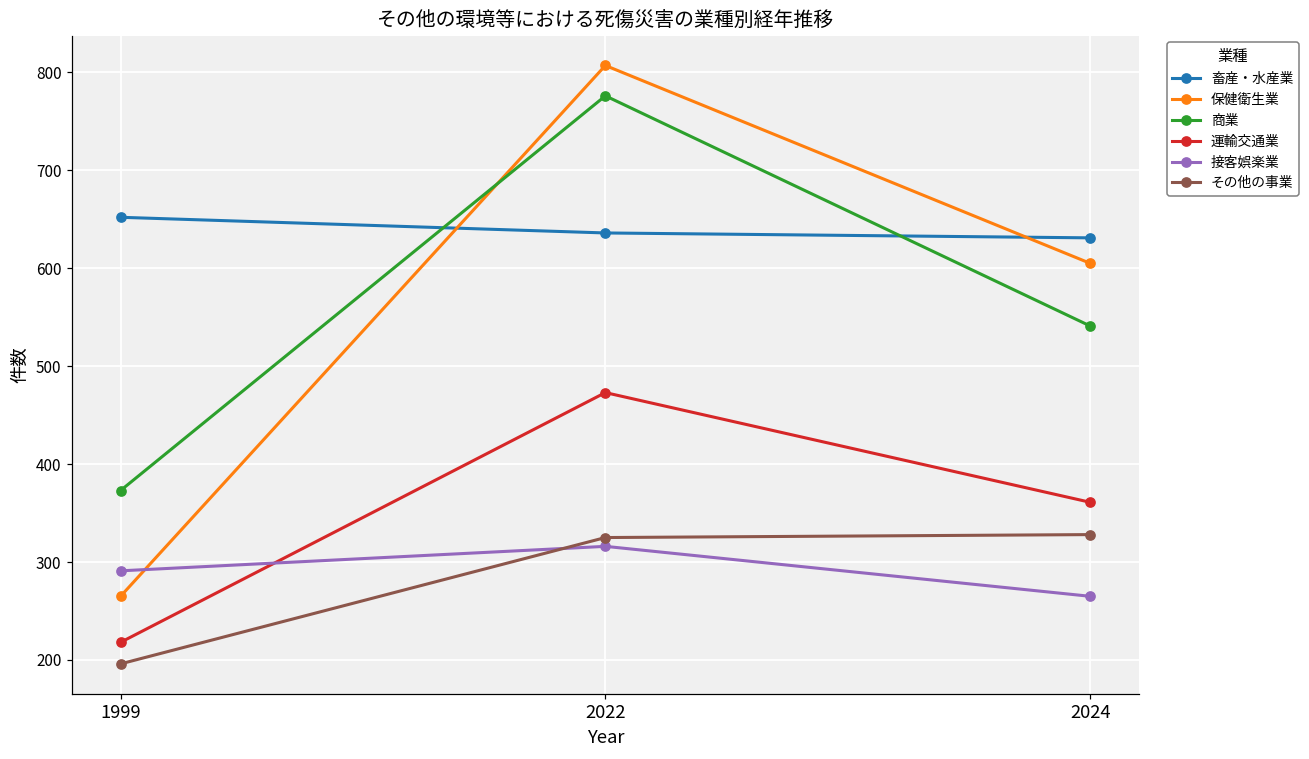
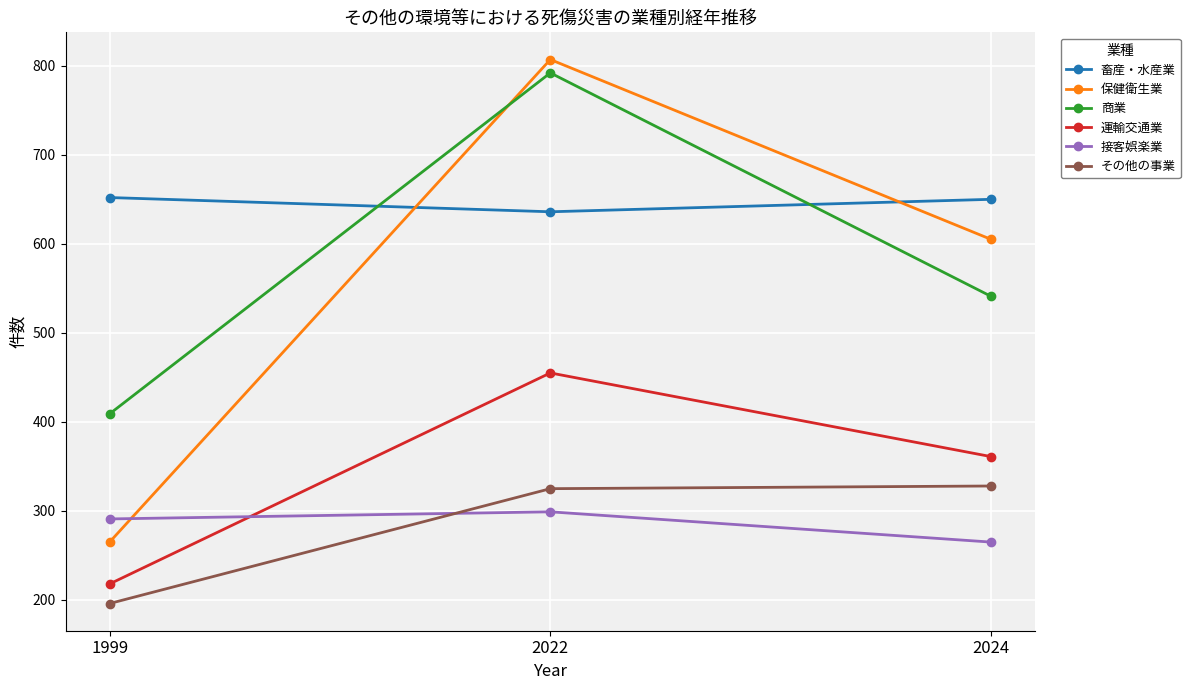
商業, 1999: 370 -> 410
商業, 2022: 780 -> 790
運輸交通業, 2022: 470 -> 460
接客娯楽業, 2022: 320 -> 300
畜産・水産業, 2024: 630 -> 650
